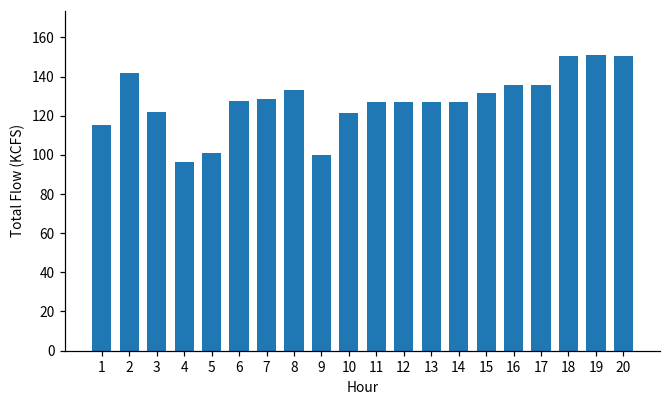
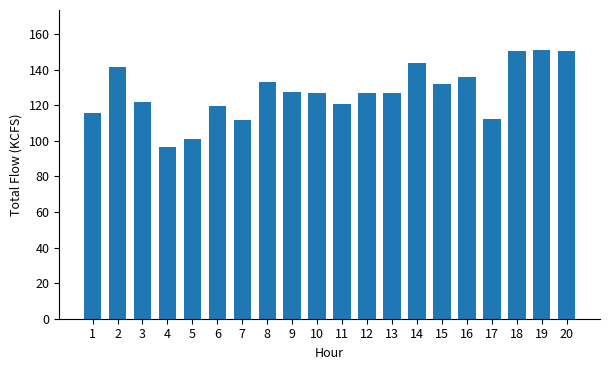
6: 128 -> 119
7: 129 -> 112
9: 100 -> 128
10: 122 -> 127
11: 127 -> 121
14: 127 -> 144
17: 136 -> 112
